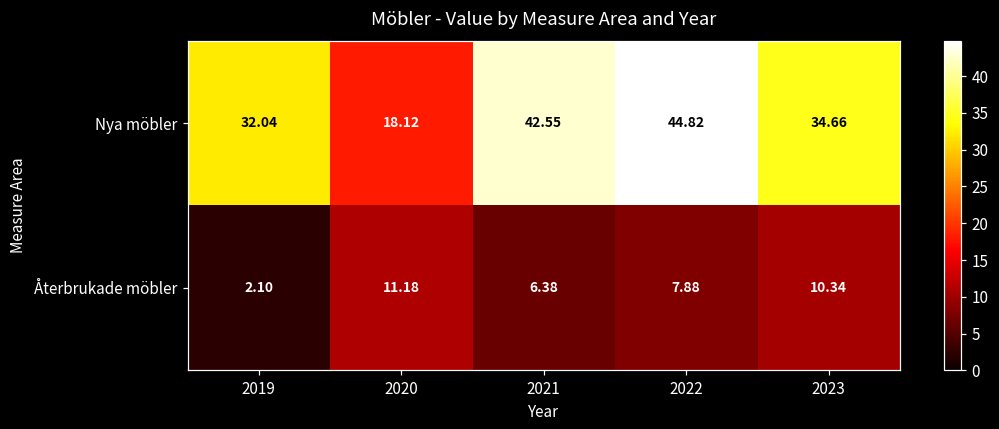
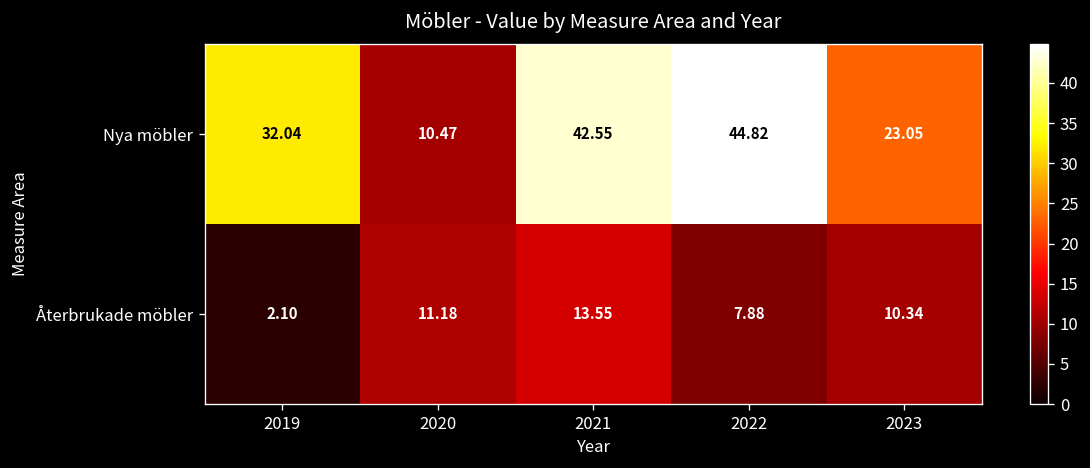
Nya möbler, 2020: 18.12 -> 10.47
Nya möbler, 2023: 34.66 -> 23.05
Återbrukade möbler, 2021: 6.38 -> 13.55
